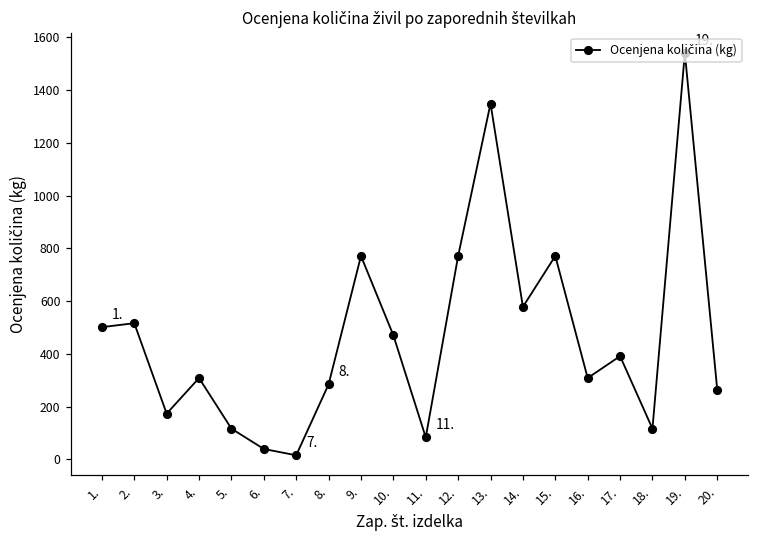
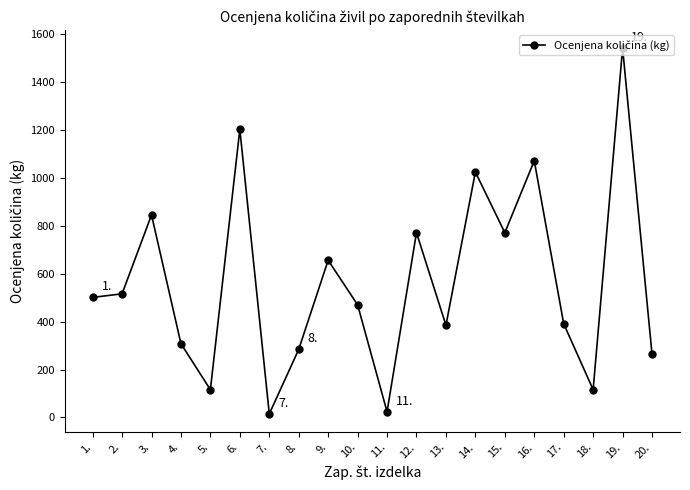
3.: 170 -> 850
6.: 40 -> 1200
9.: 770 -> 660
11.: 80 -> 20
13.: 1350 -> 390
14.: 580 -> 1020
16.: 310 -> 1070
